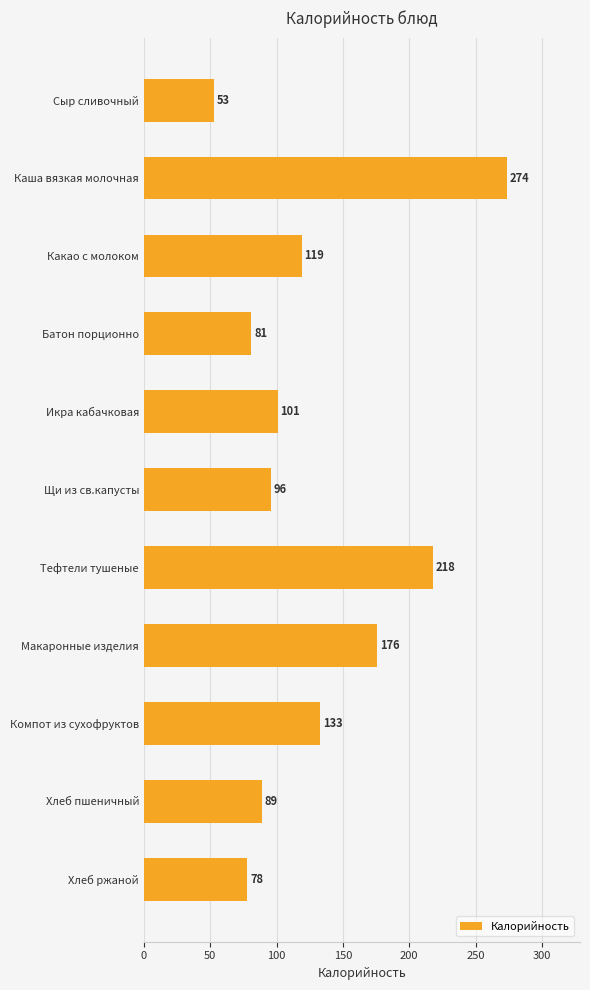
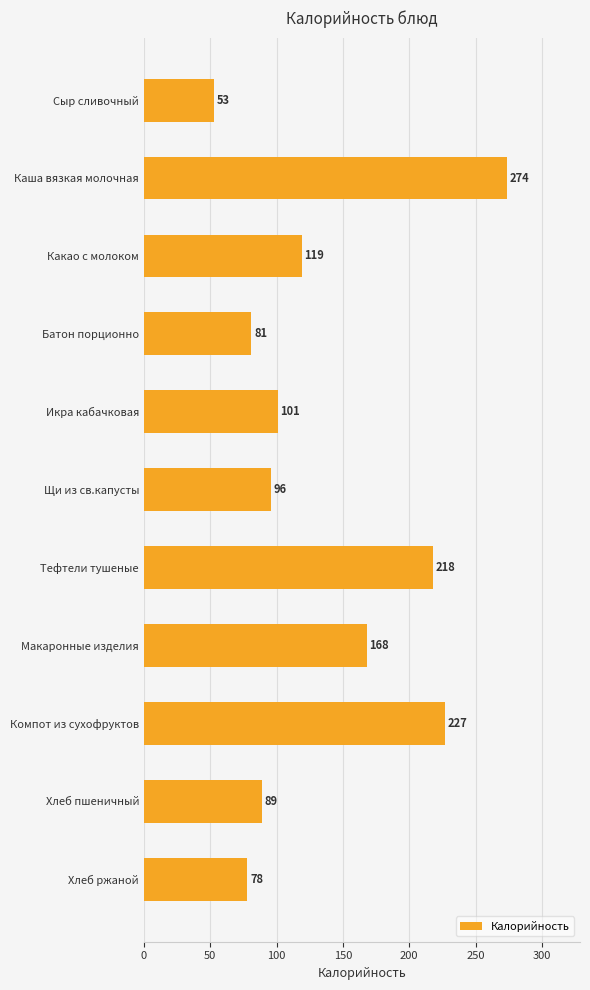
Макаронные изделия: 176 -> 168
Компот из сухофруктов: 133 -> 227
